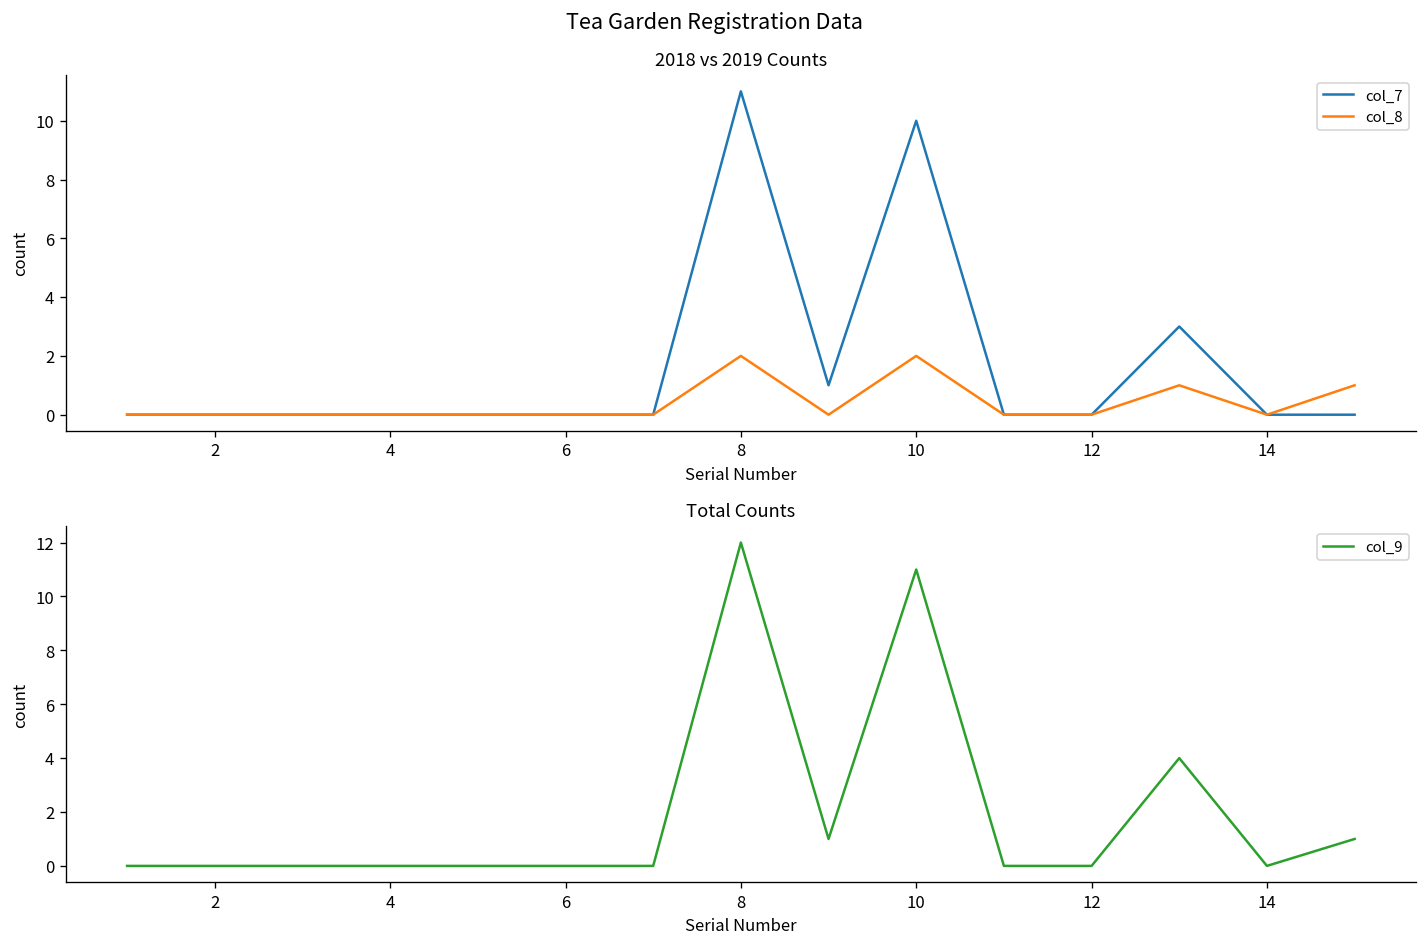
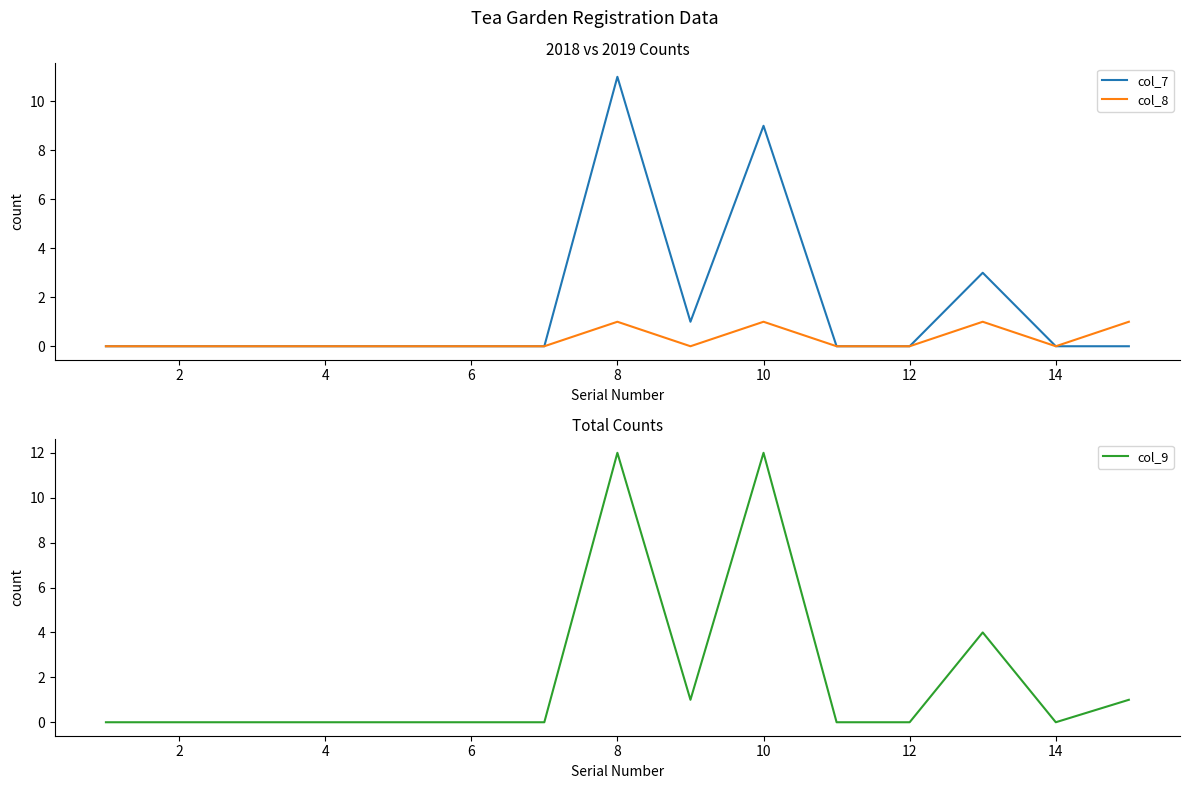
2018 vs 2019 Counts, col_8, 8: 2 -> 1
2018 vs 2019 Counts, col_7, 10: 10 -> 9
2018 vs 2019 Counts, col_8, 10: 2 -> 1
Total Counts, 10: 11 -> 12
